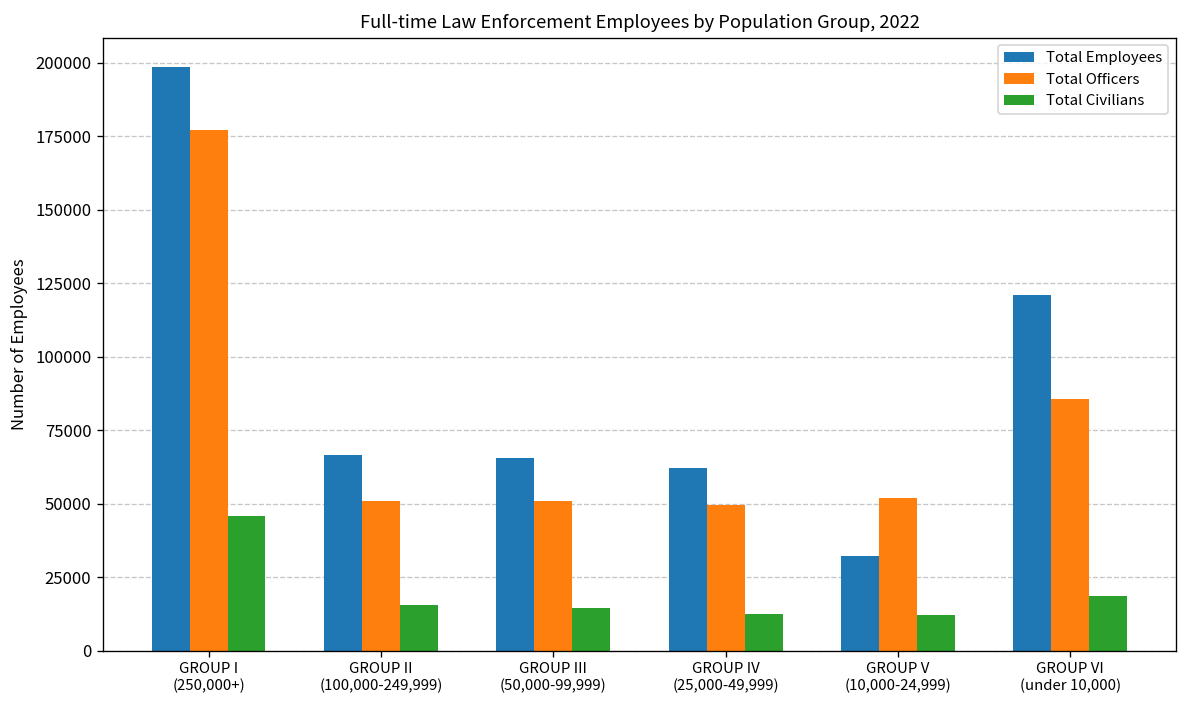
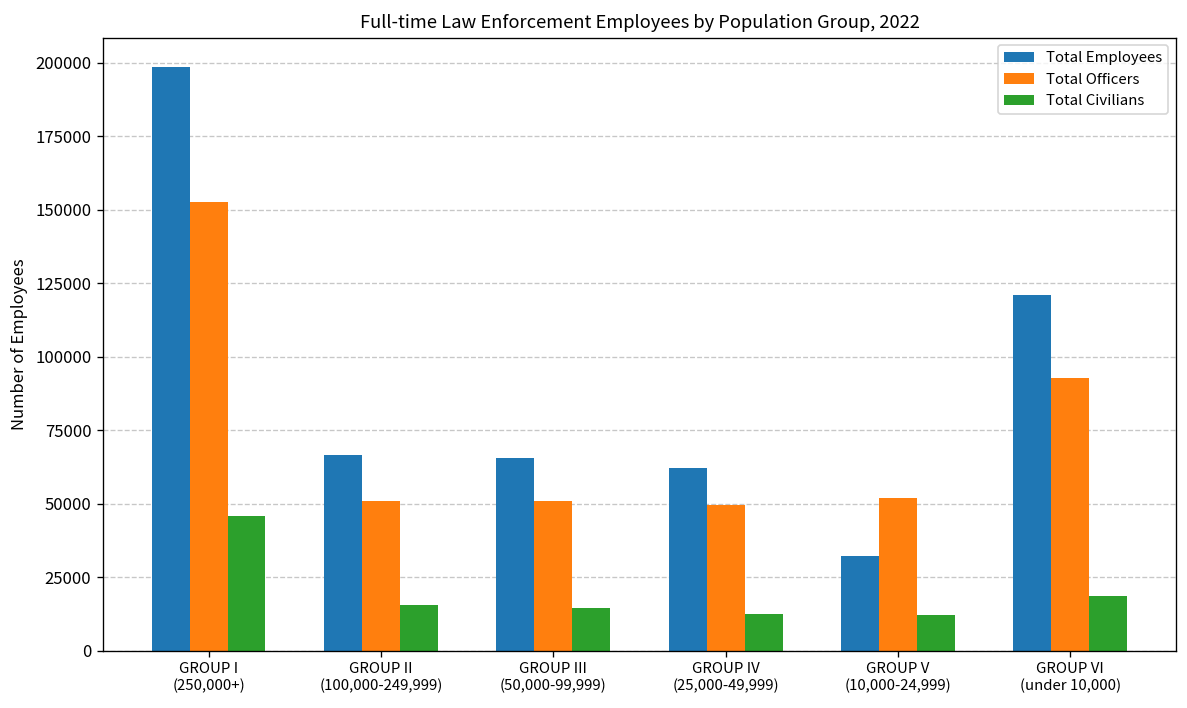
Total Officers, GROUP I (250,000+): 177000 -> 153000
Total Officers, GROUP VI (under 10,000): 86000 -> 93000
